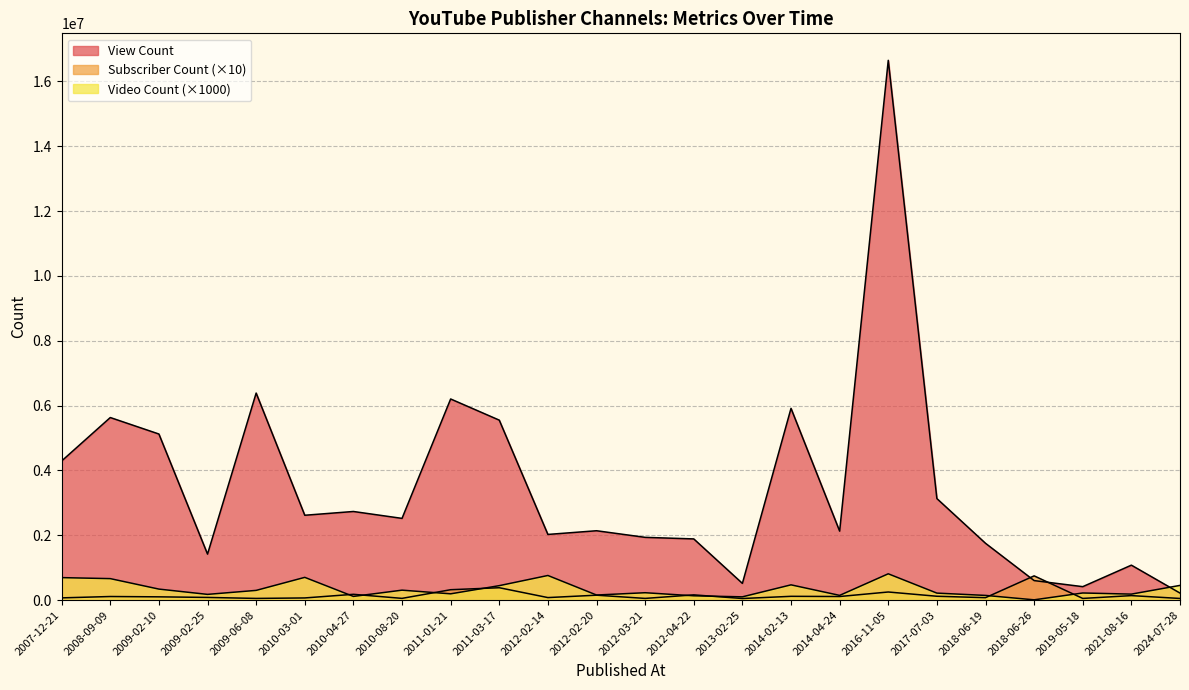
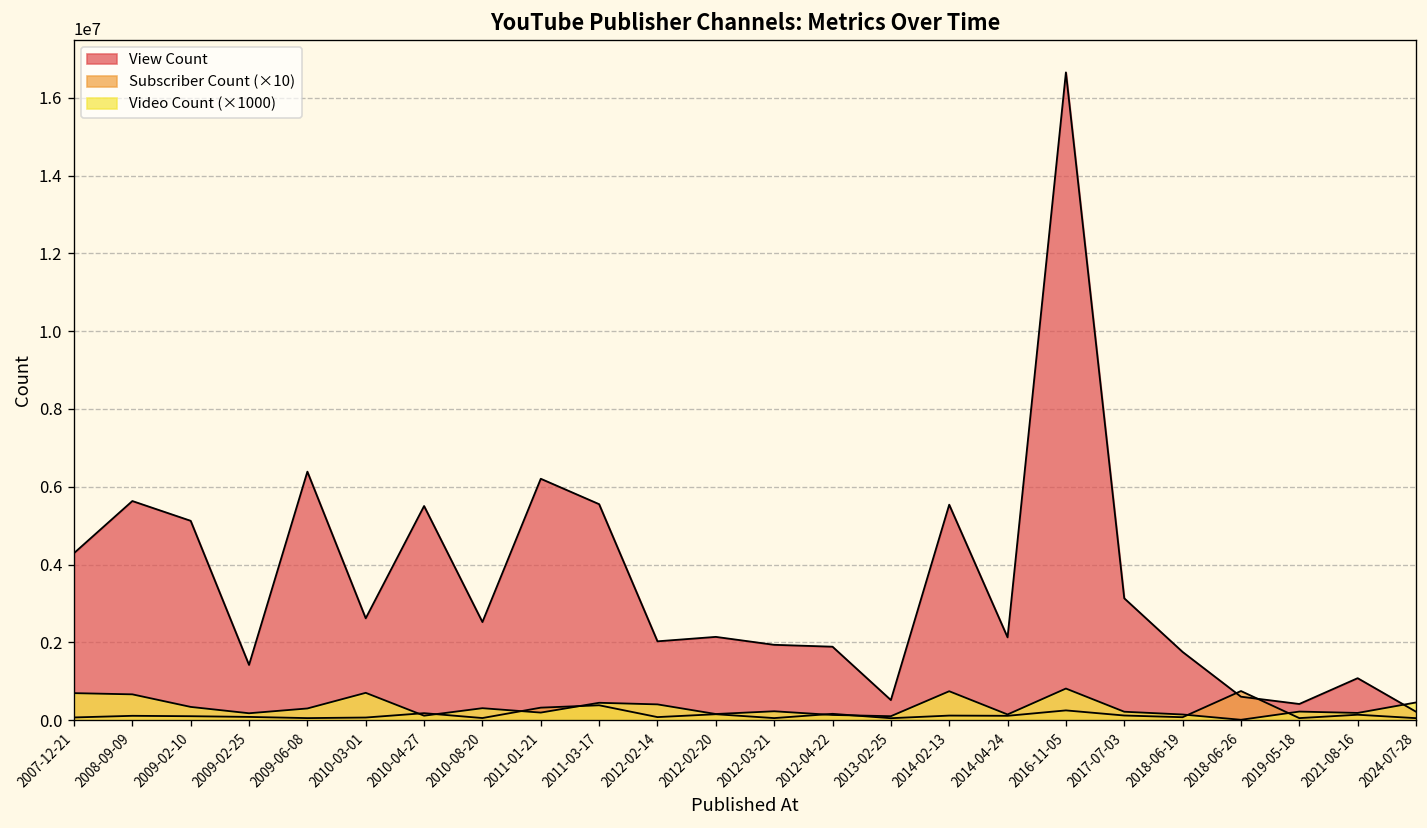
View Count, 2010-04-27: 2700000 -> 5500000
Video Count (×1000), 2012-02-14: 800000 -> 400000
View Count, 2014-02-13: 5900000 -> 5500000
Video Count (×1000), 2014-02-13: 500000 -> 700000
